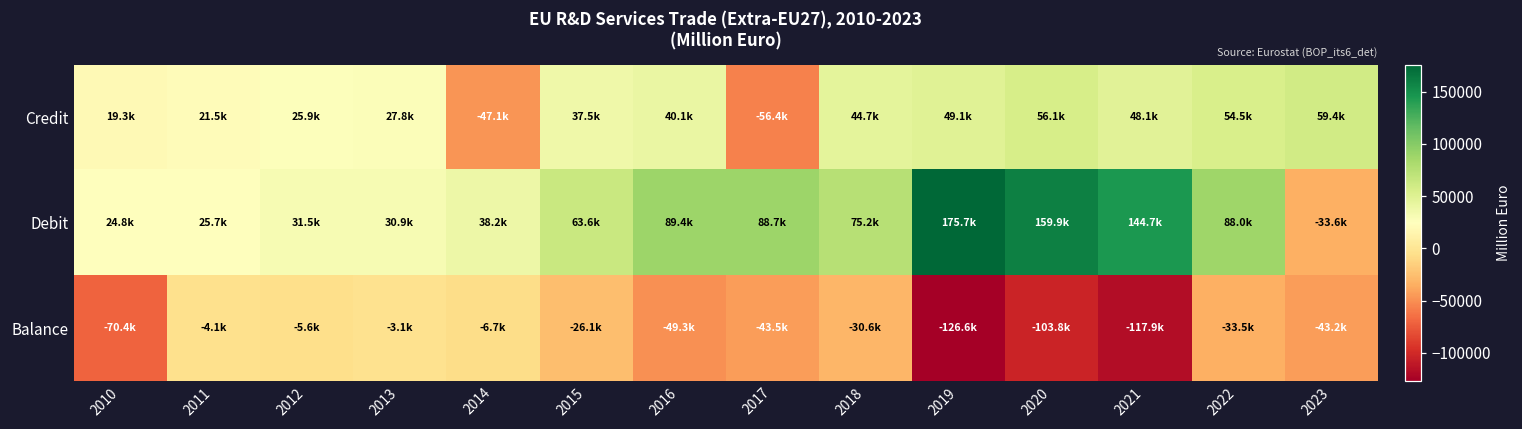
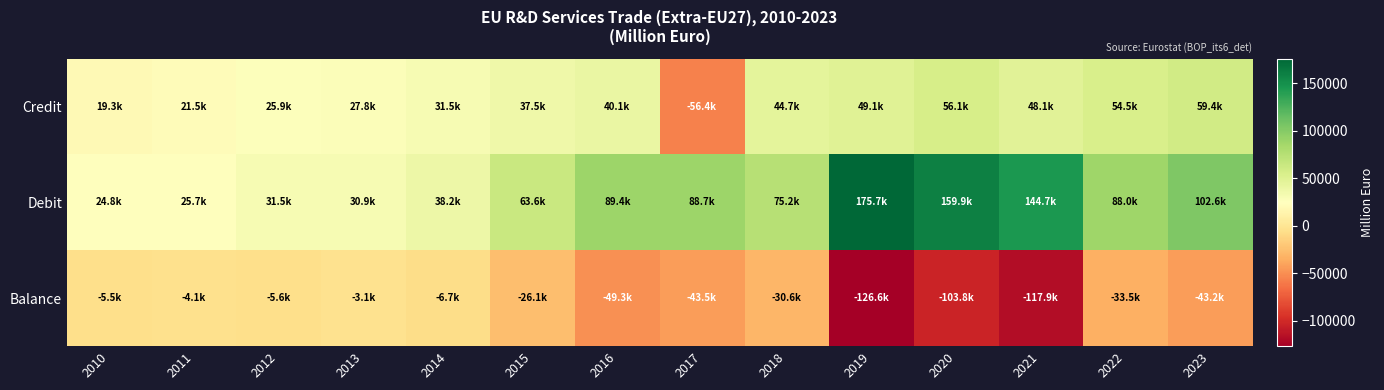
Credit, 2014: -47.1k -> 31.5k
Debit, 2023: -33.6k -> 102.6k
Balance, 2010: -70.4k -> -5.5k
